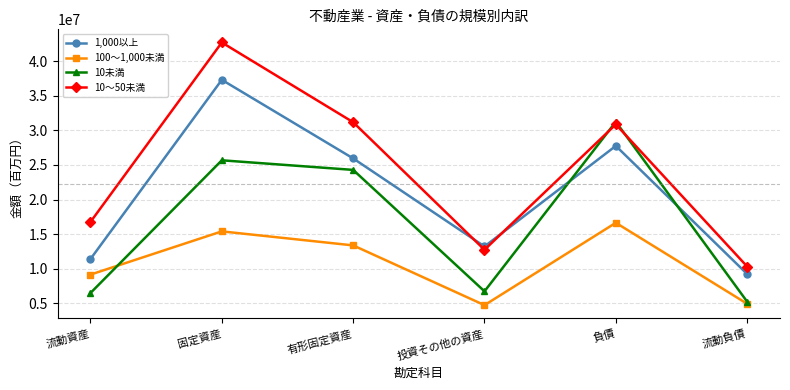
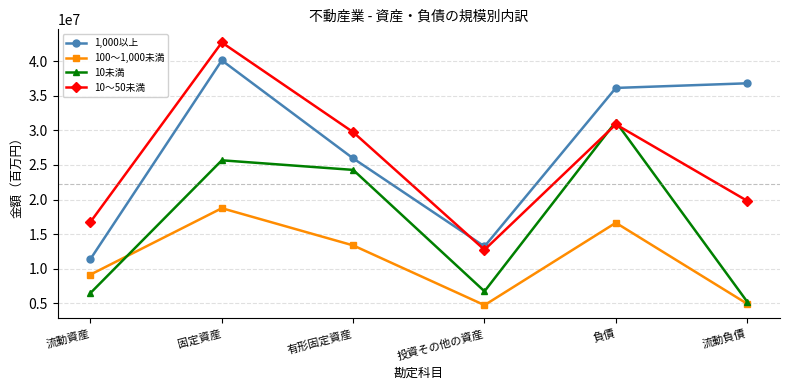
1,000以上, 固定資産: 37000000 -> 40000000
100～1,000未満, 固定資産: 15000000 -> 19000000
10～50未満, 有形固定資産: 31000000 -> 30000000
1,000以上, 負債: 28000000 -> 36000000
1,000以上, 流動負債: 9000000 -> 37000000
10～50未満, 流動負債: 10000000 -> 20000000
